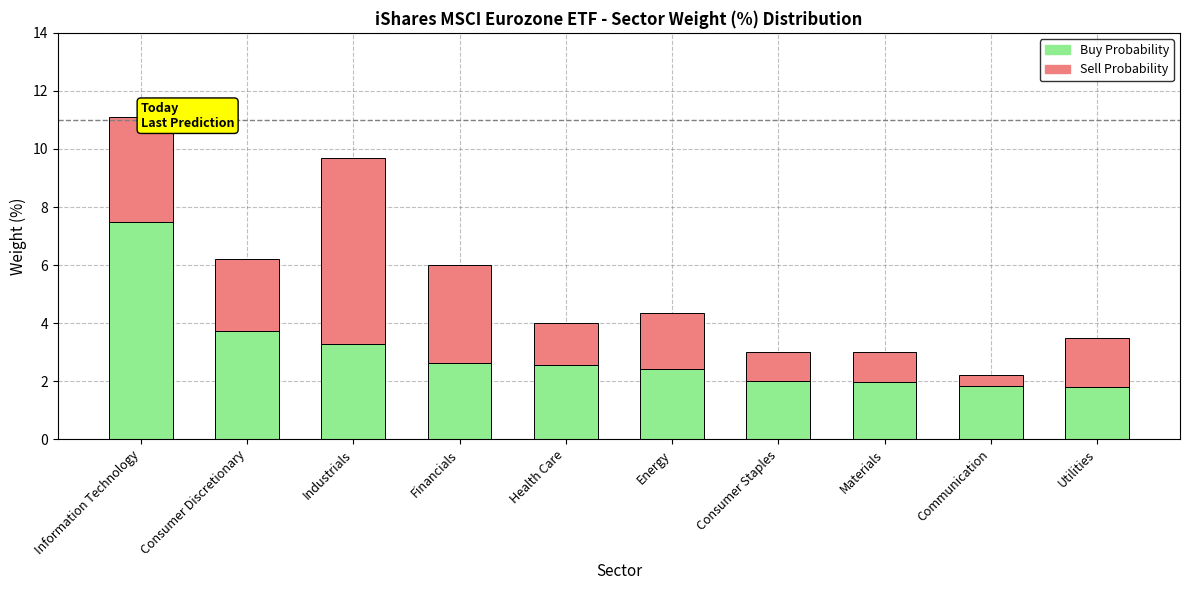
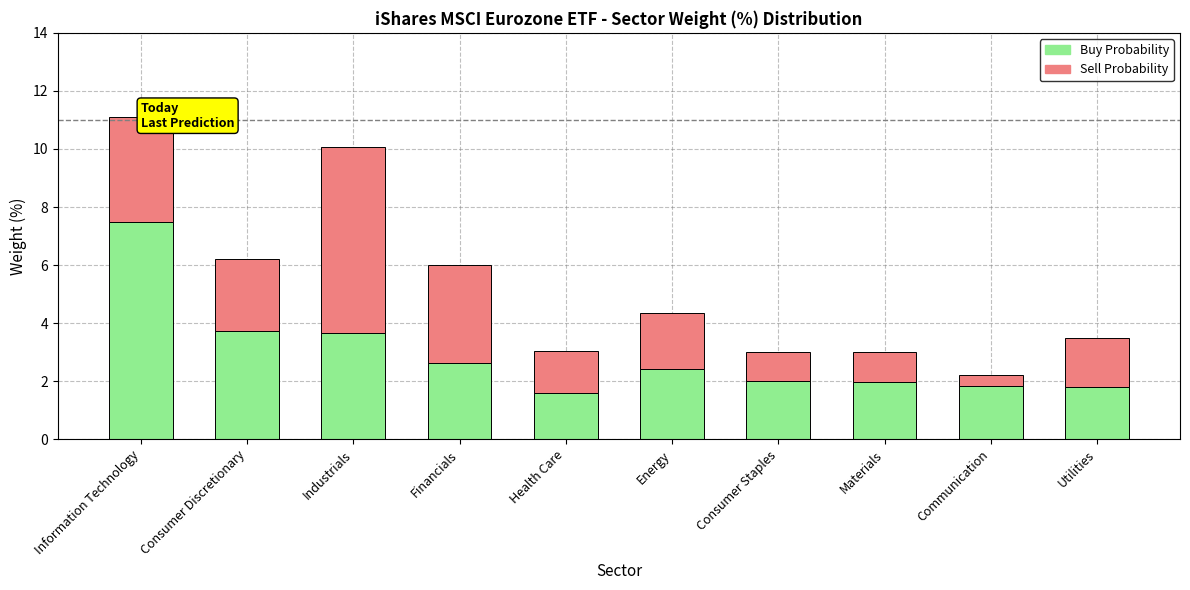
Buy Probability, Industrials: 3.3 -> 3.7
Buy Probability, Health Care: 2.6 -> 1.6
